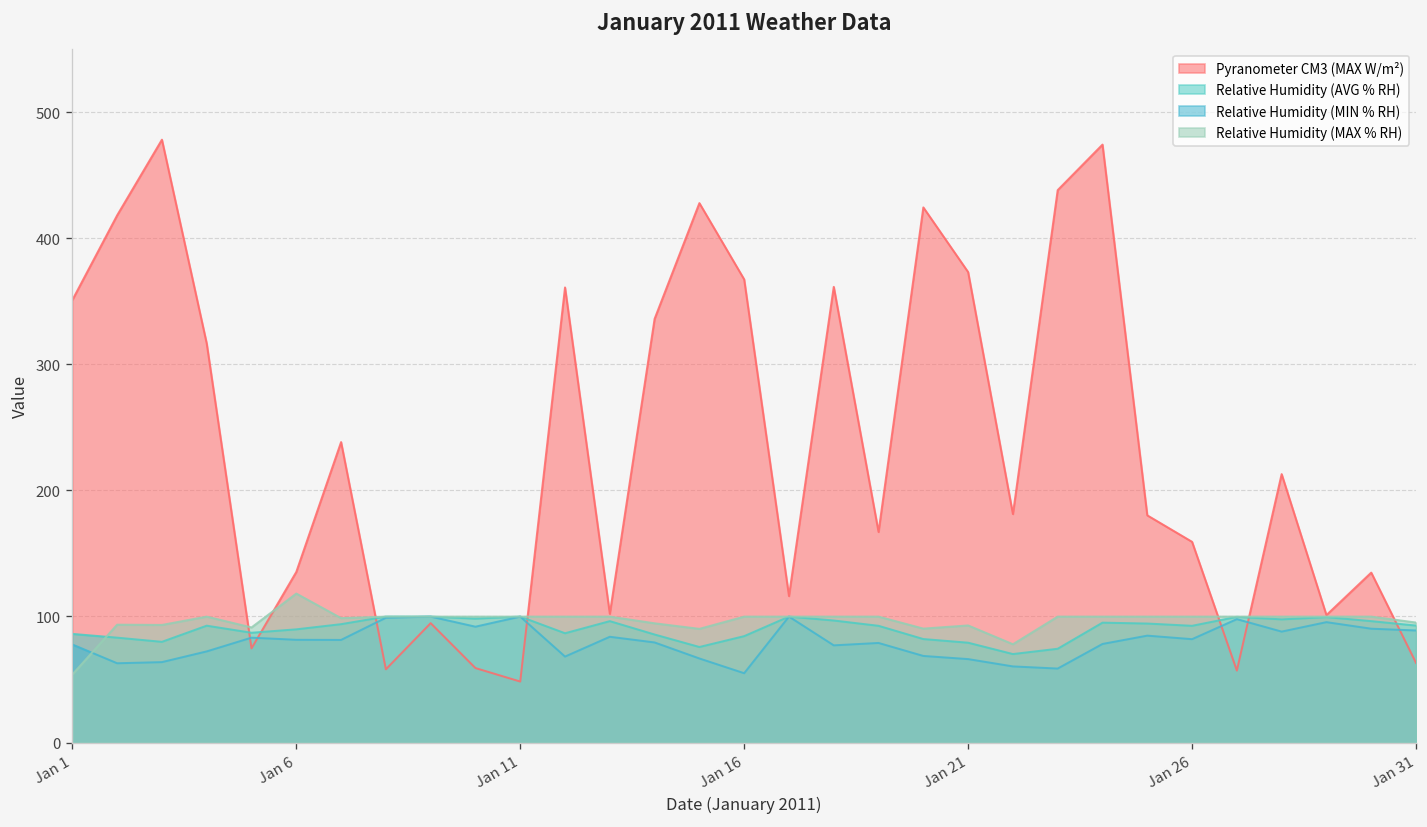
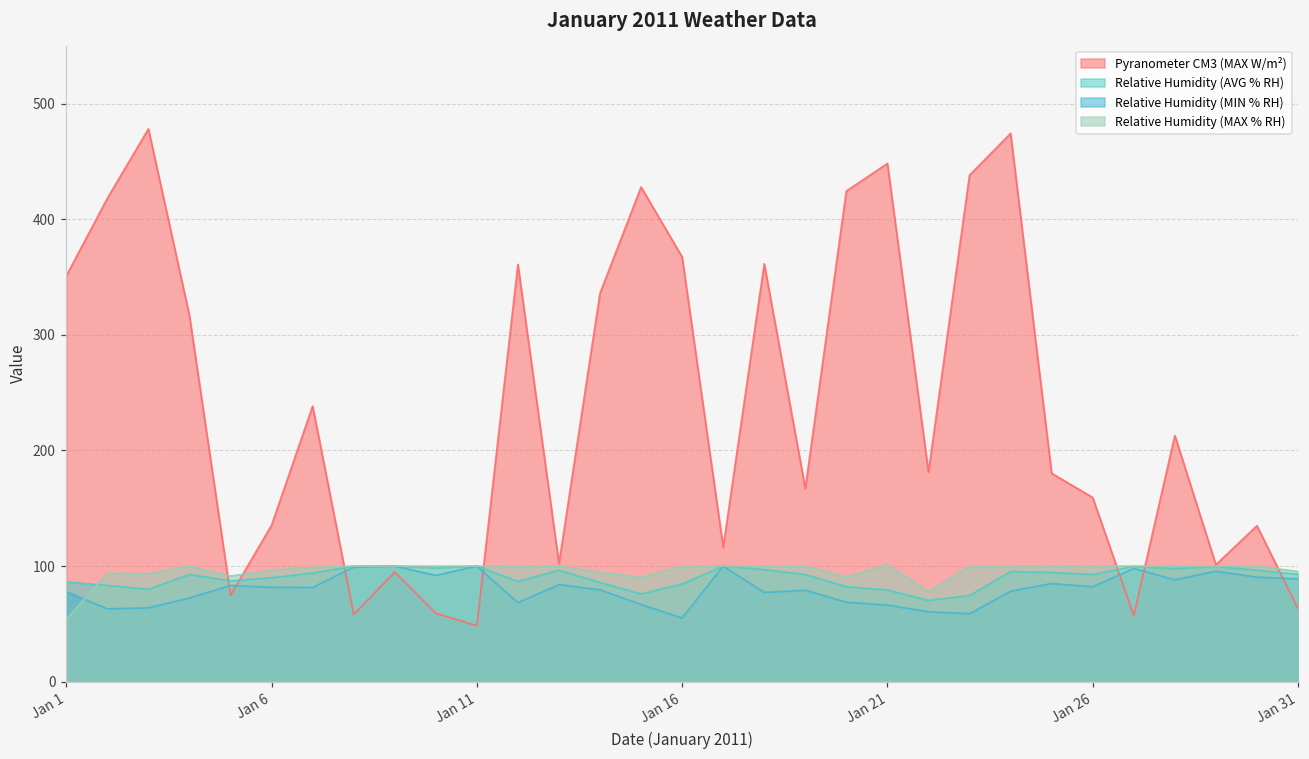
Relative Humidity (MAX % RH), Jan 6: 118 -> 96
Pyranometer CM3 (MAX W/m²), Jan 21: 373 -> 448
Relative Humidity (MAX % RH), Jan 21: 93 -> 101
